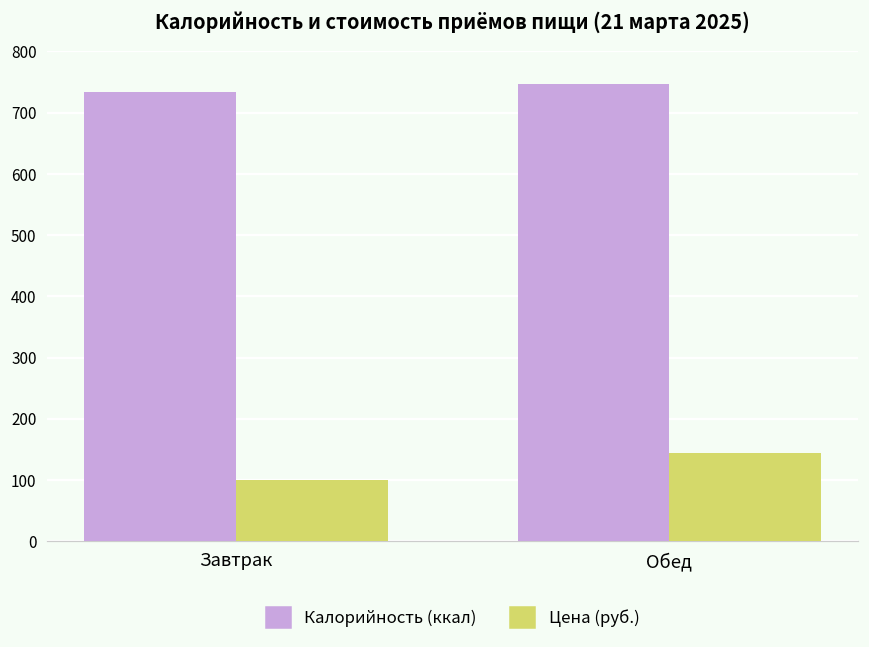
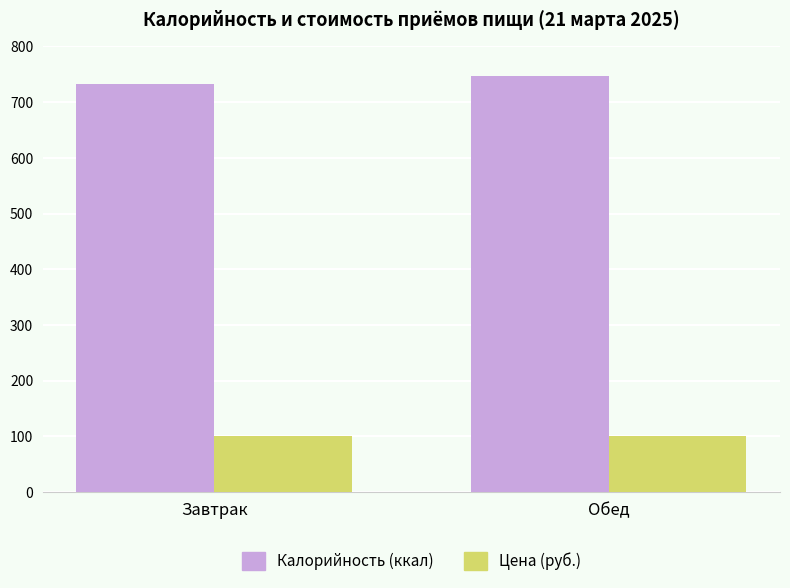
Цена (руб.), Обед: 140 -> 100
